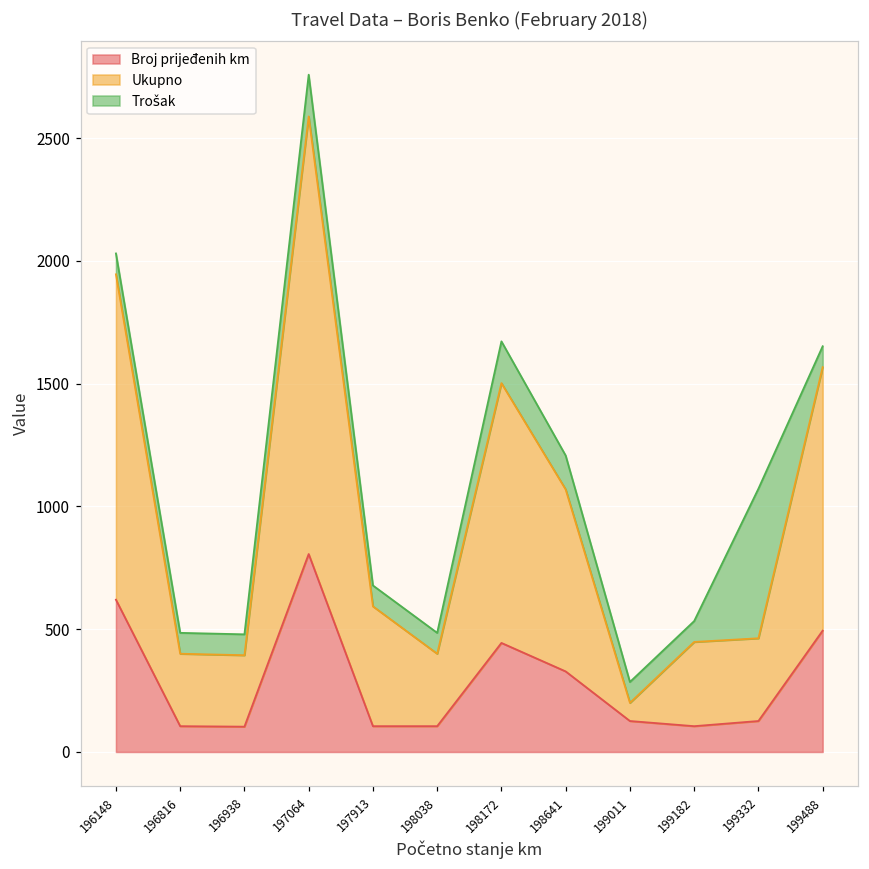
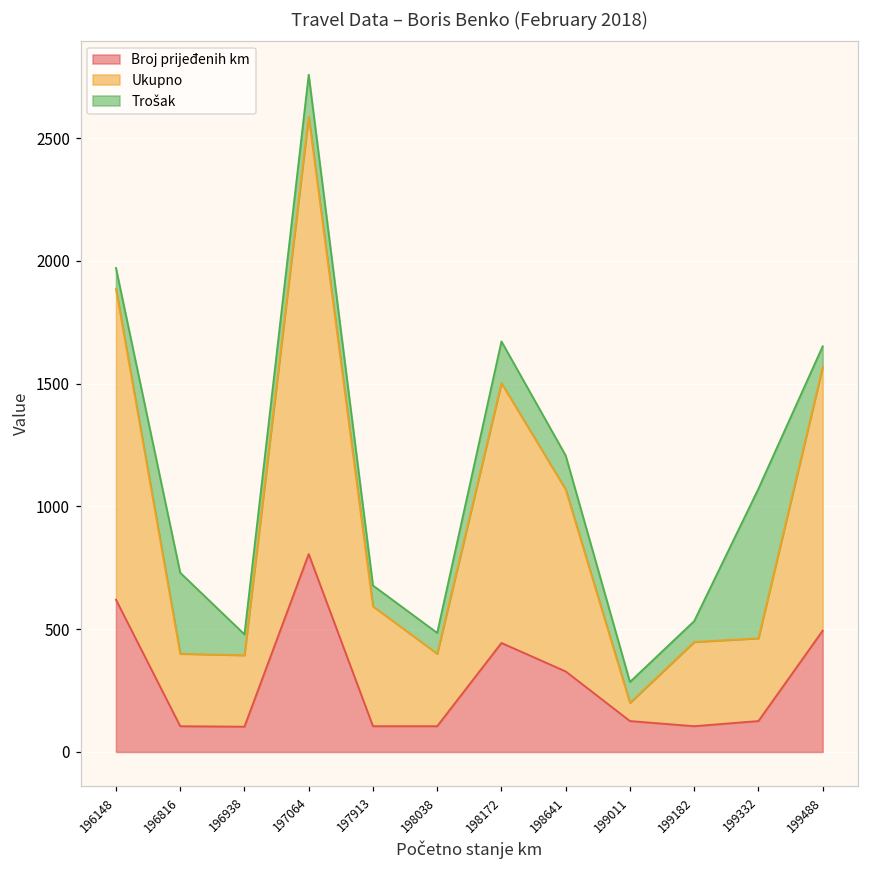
Ukupno, 196148: 1330 -> 1270
Trošak, 196816: 90 -> 330
